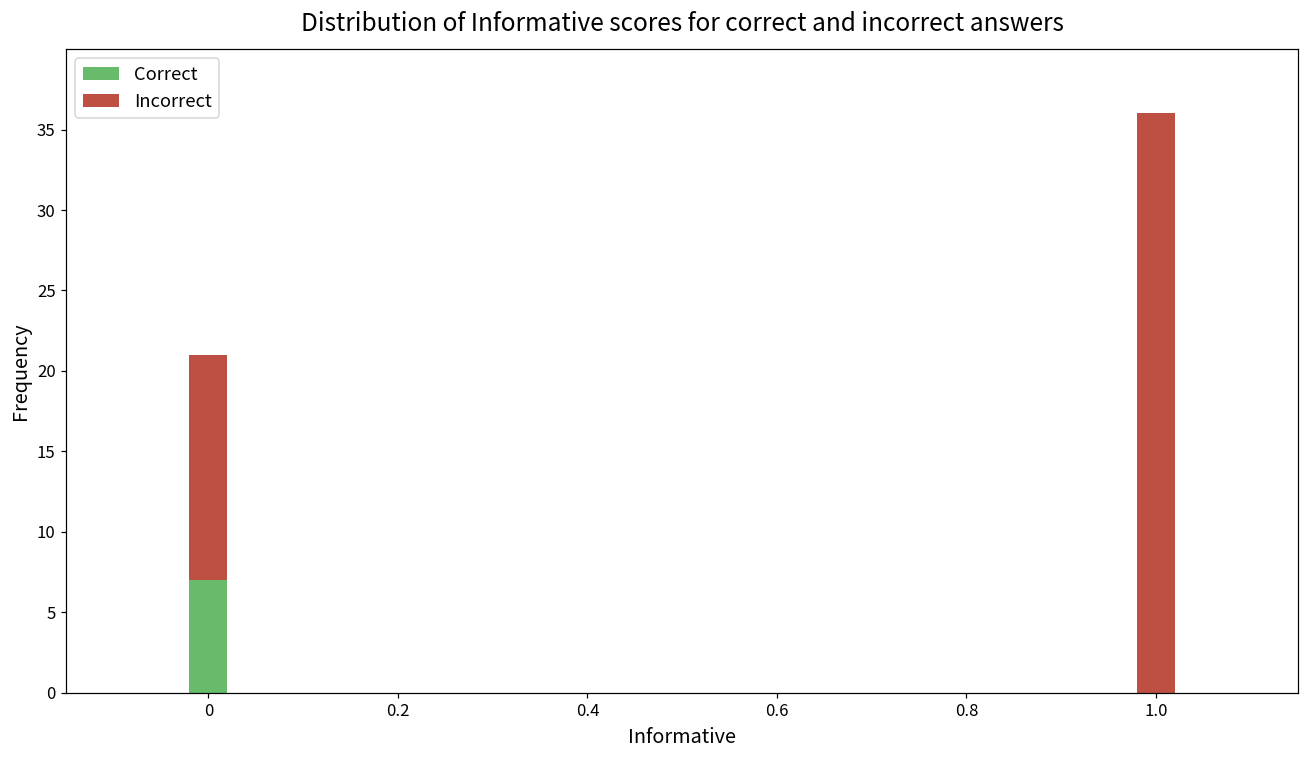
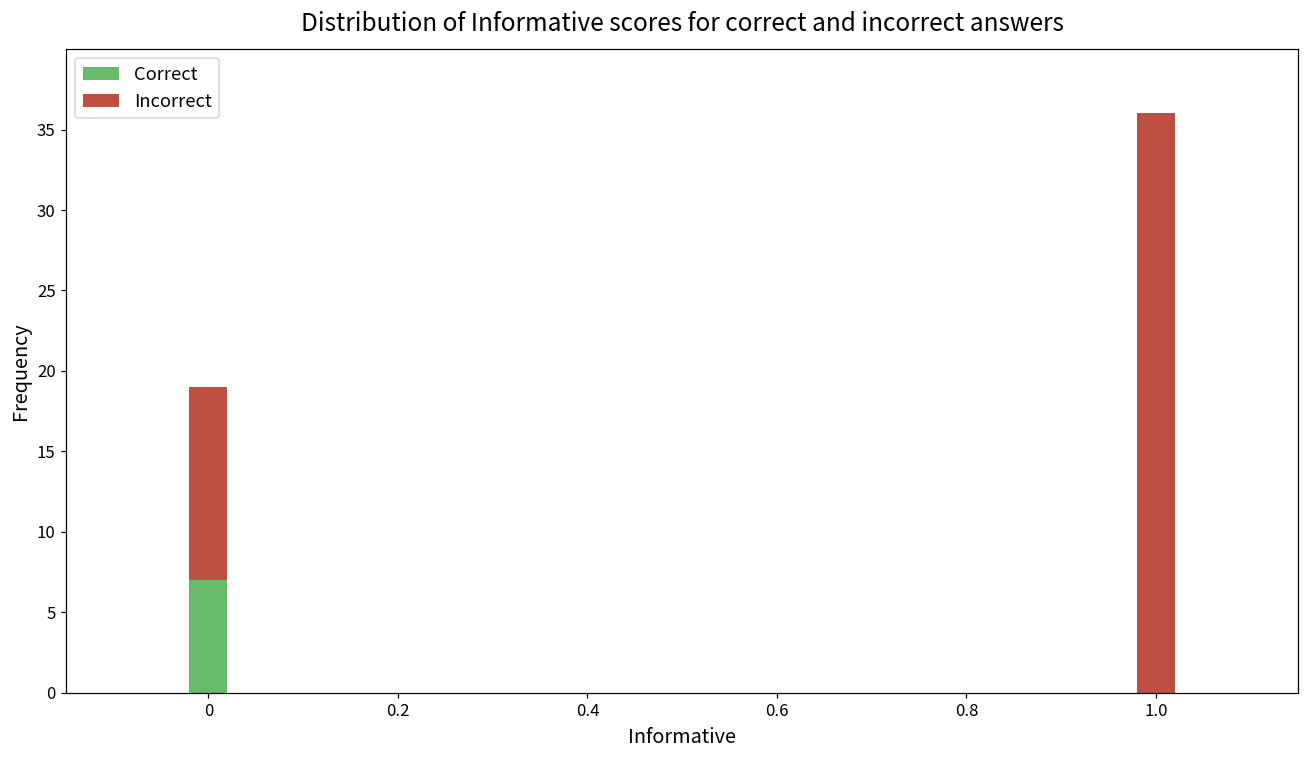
Incorrect, 0: 14 -> 12
